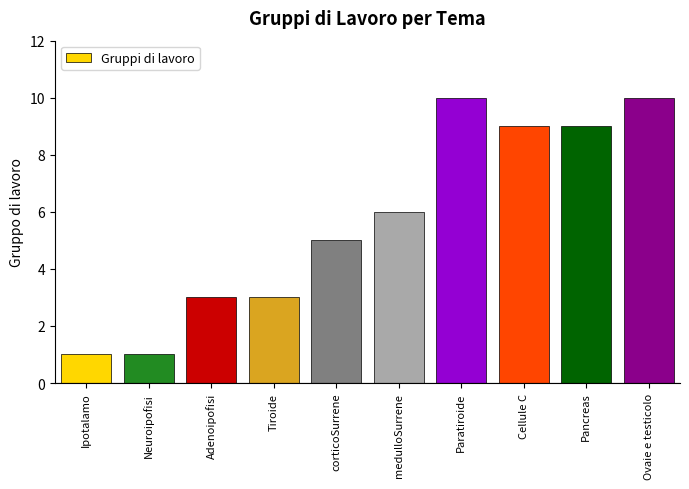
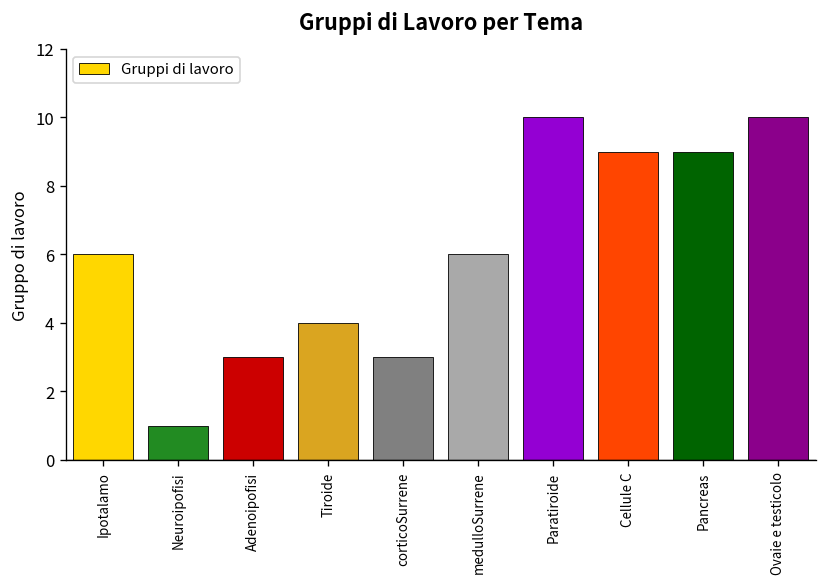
Ipotalamo: 1 -> 6
Tiroide: 3 -> 4
corticoSurrene: 5 -> 3
